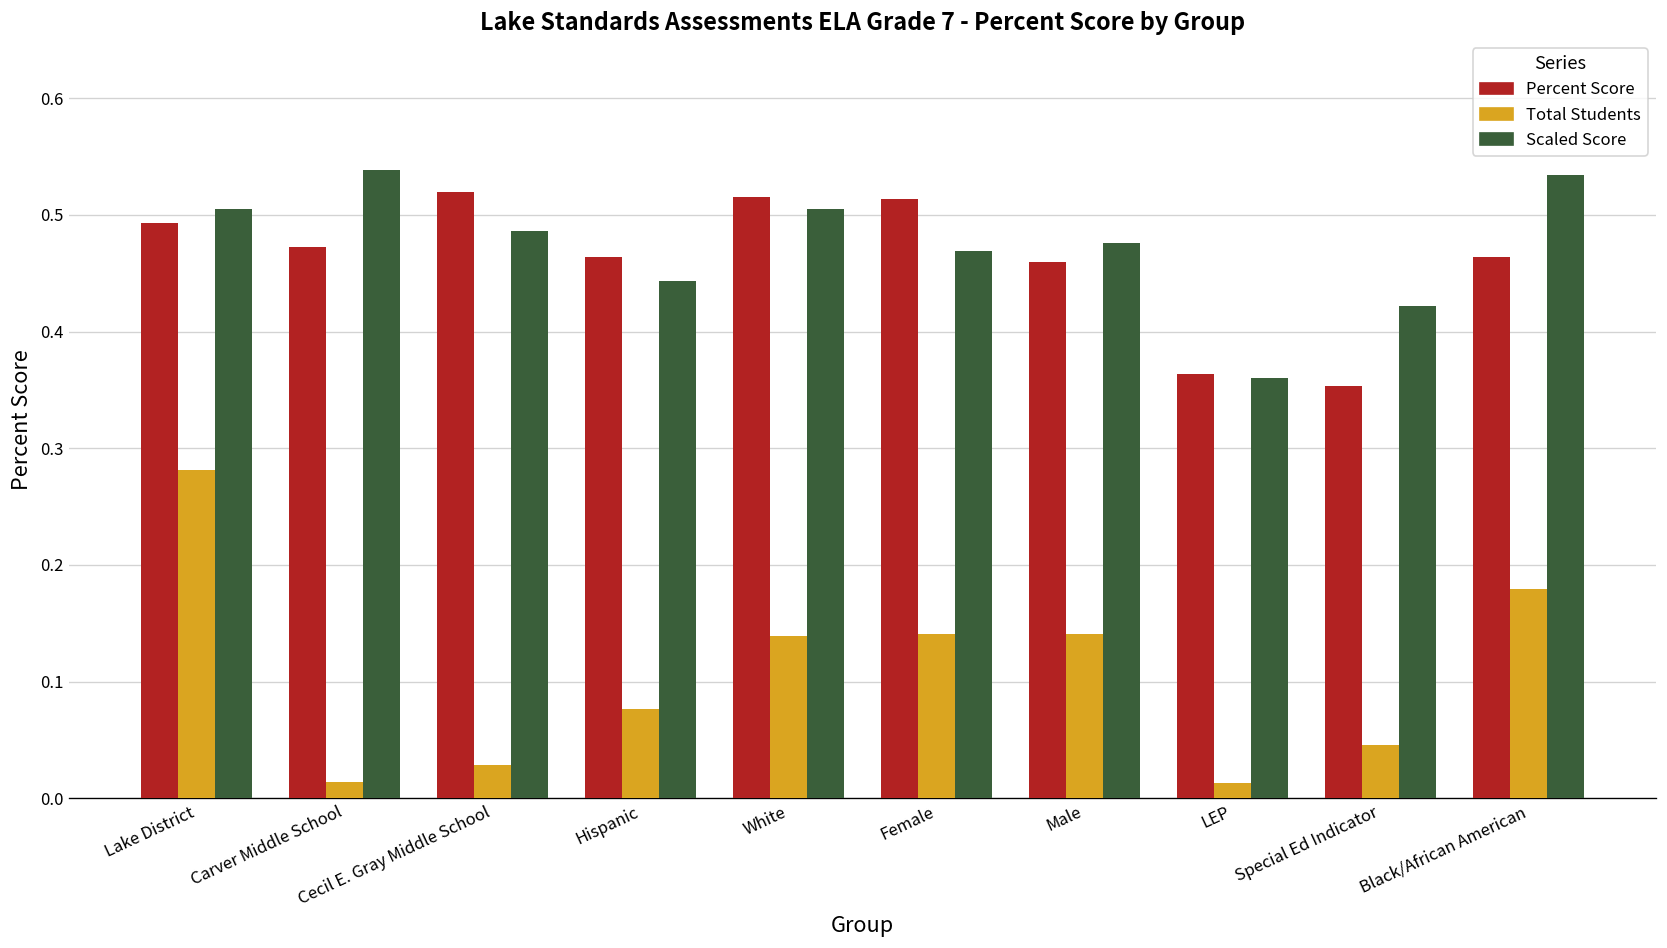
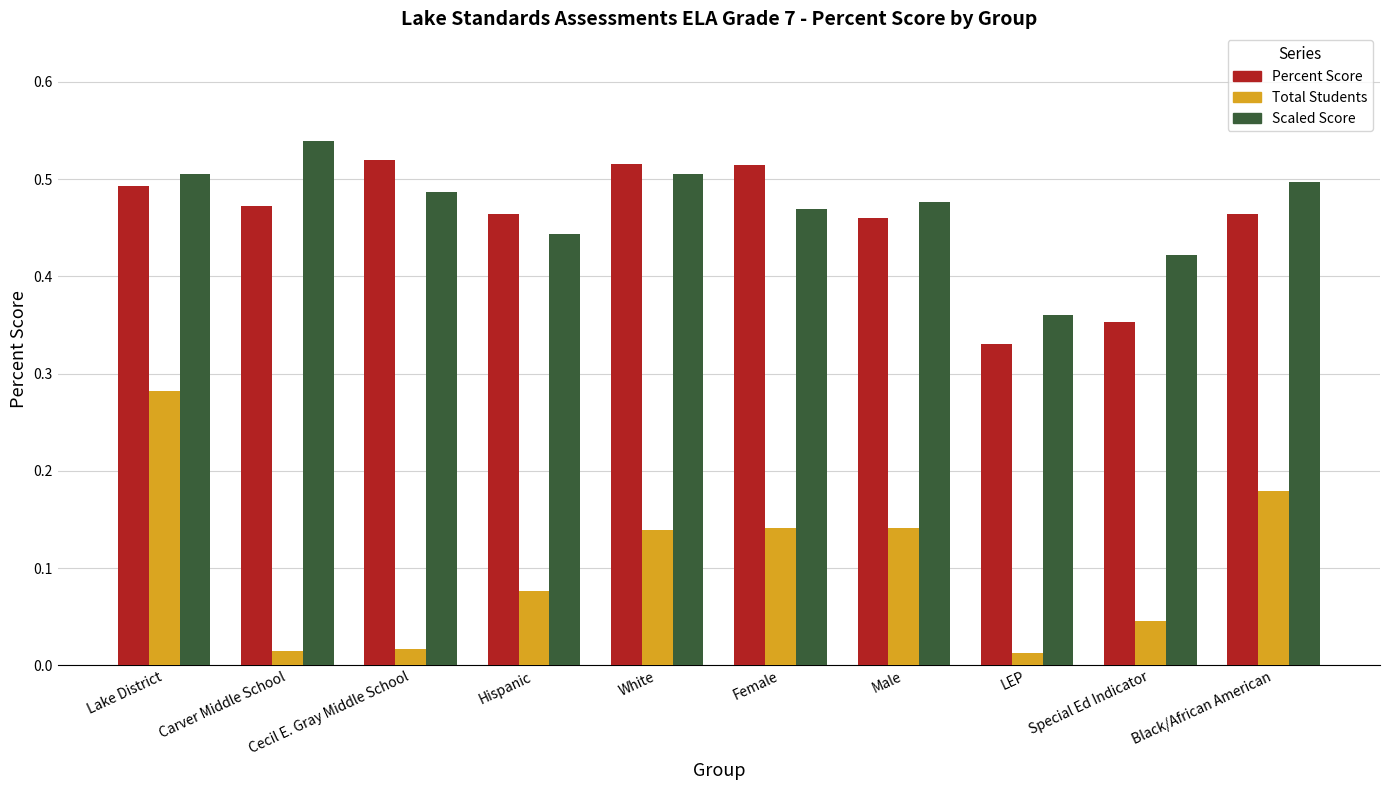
Total Students, Cecil E. Gray Middle School: 0.03 -> 0.02
Percent Score, LEP: 0.36 -> 0.33
Scaled Score, Black/African American: 0.53 -> 0.50
